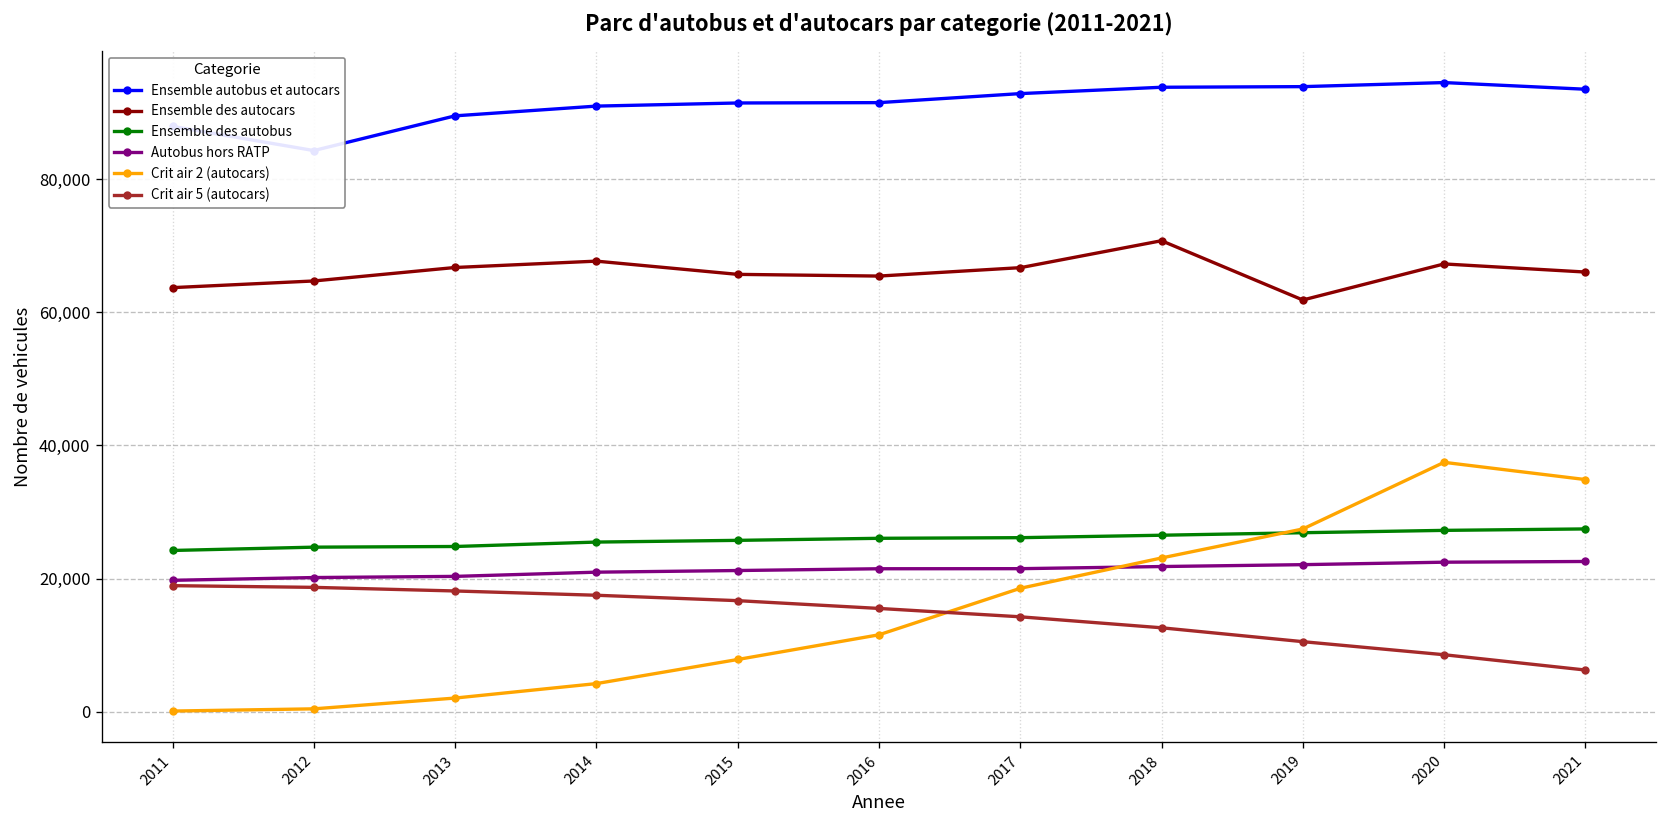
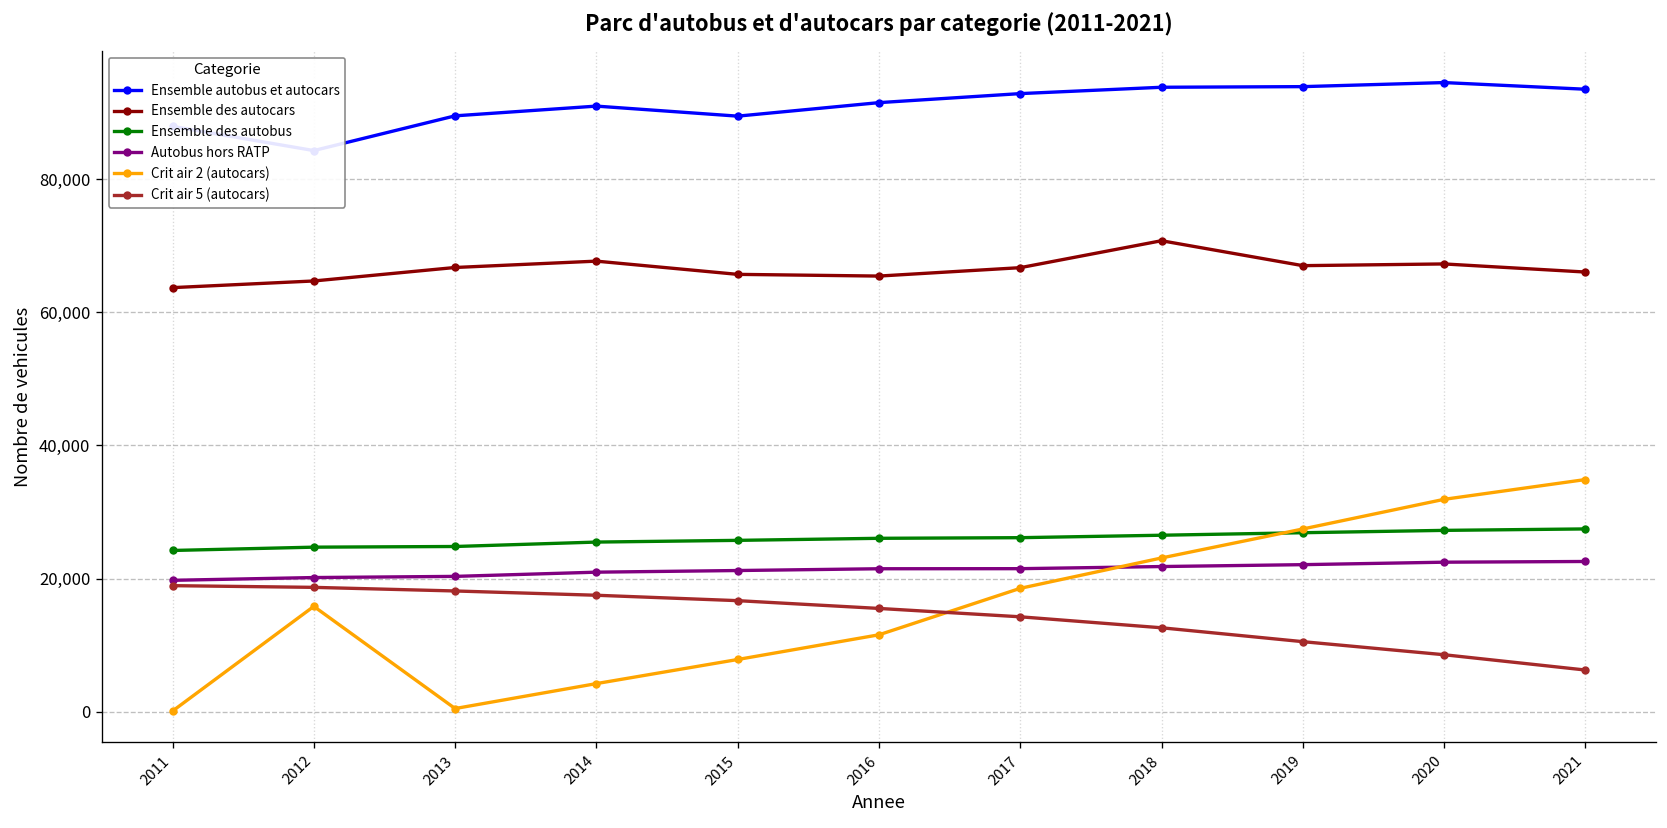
Crit air 2 (autocars), 2012: 0 -> 16,000
Crit air 2 (autocars), 2013: 2,000 -> 0
Ensemble autobus et autocars, 2015: 91,000 -> 89,000
Ensemble des autocars, 2019: 62,000 -> 67,000
Crit air 2 (autocars), 2020: 37,000 -> 32,000
